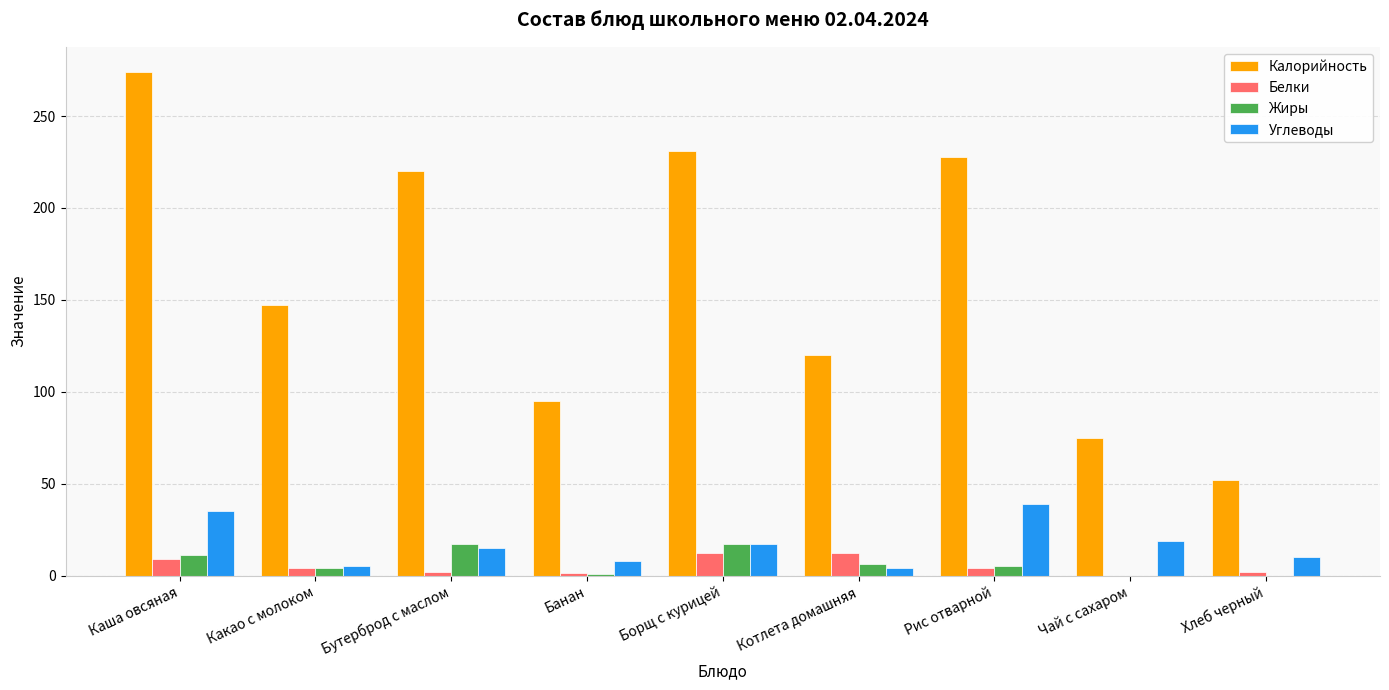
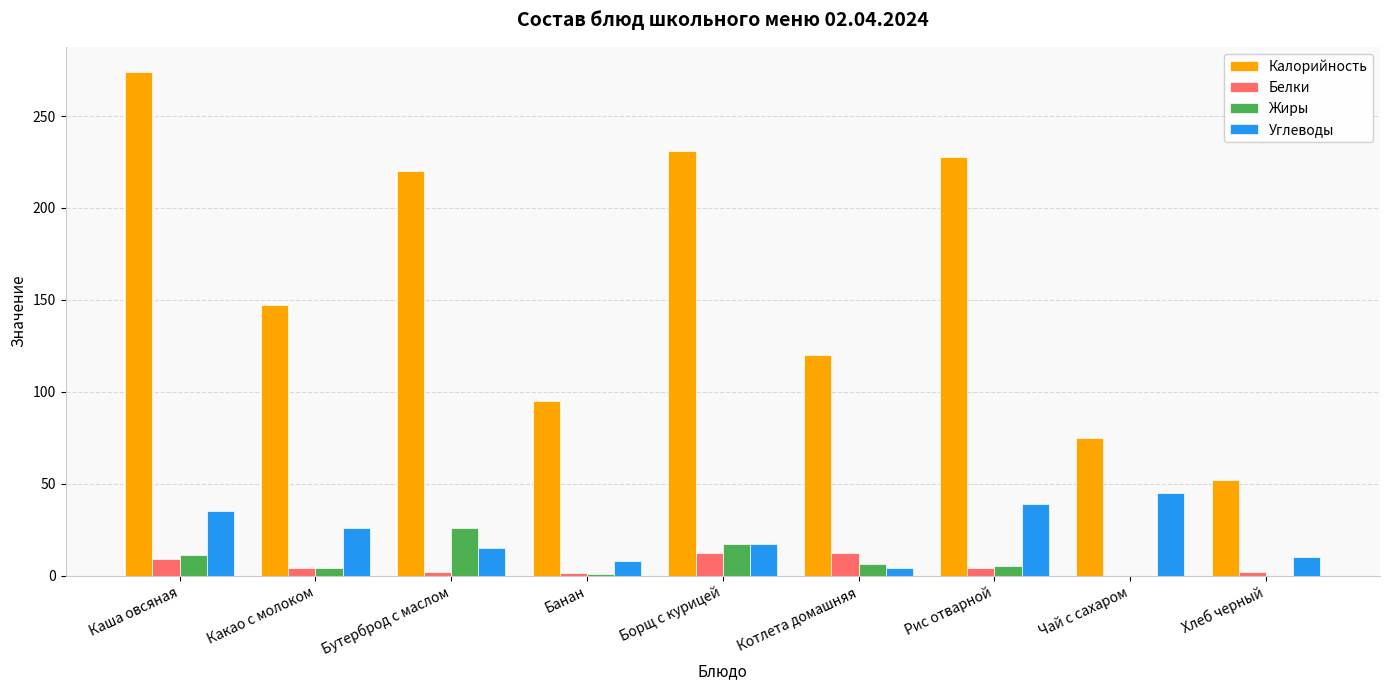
Углеводы, Какао с молоком: 5 -> 26
Жиры, Бутерброд с маслом: 17 -> 26
Углеводы, Чай с сахаром: 19 -> 45
